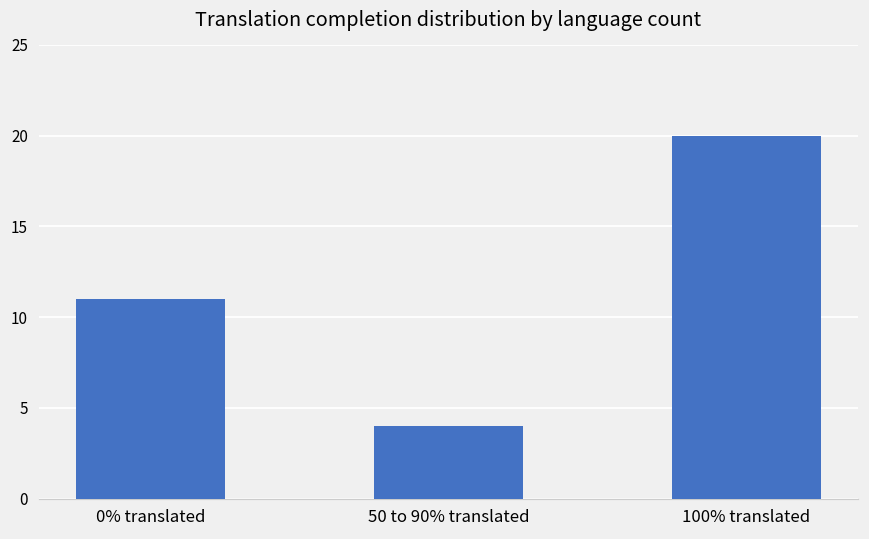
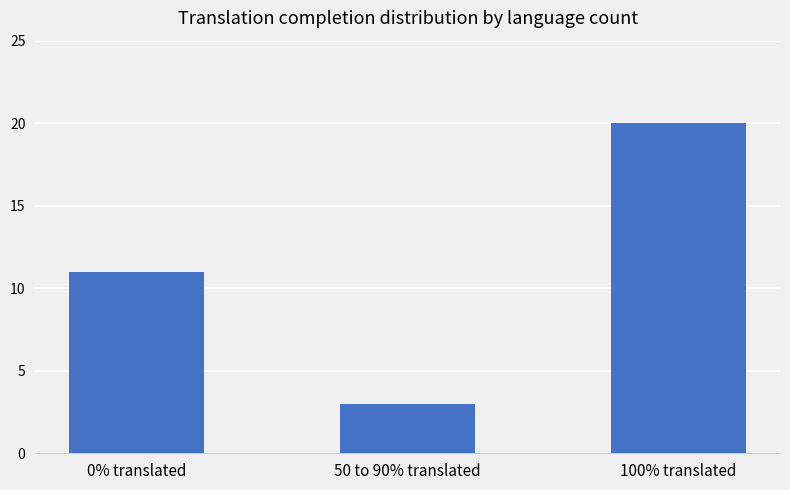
50 to 90% translated: 4 -> 3
